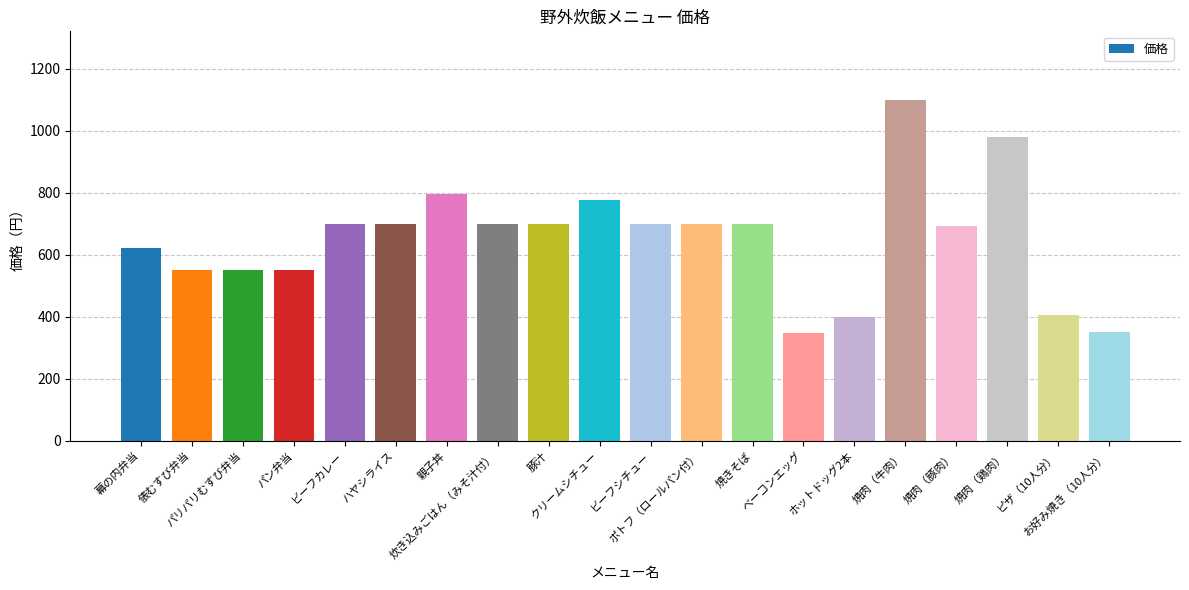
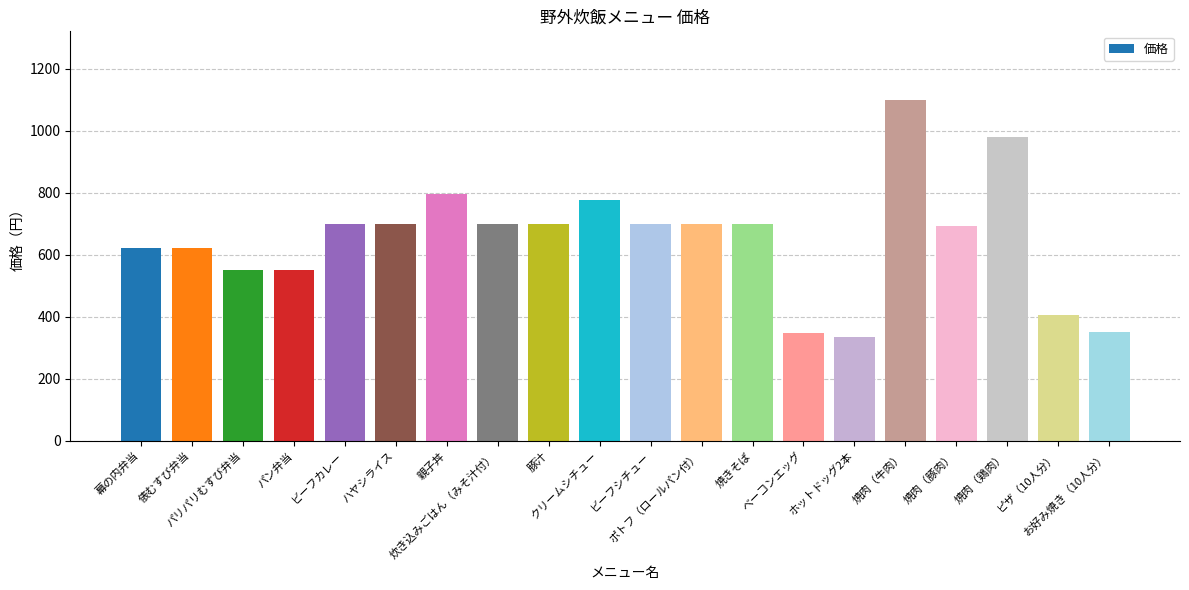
俵むすび弁当: 550 -> 620
ホットドッグ2本: 400 -> 330
